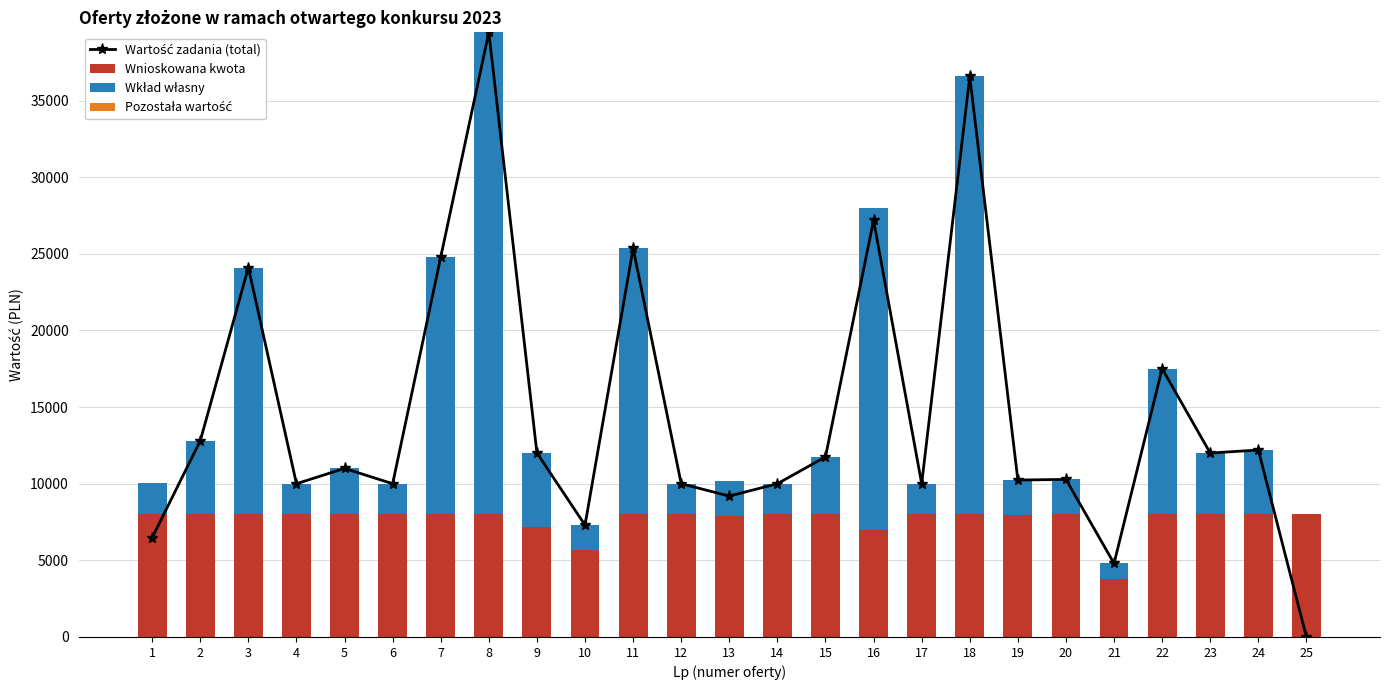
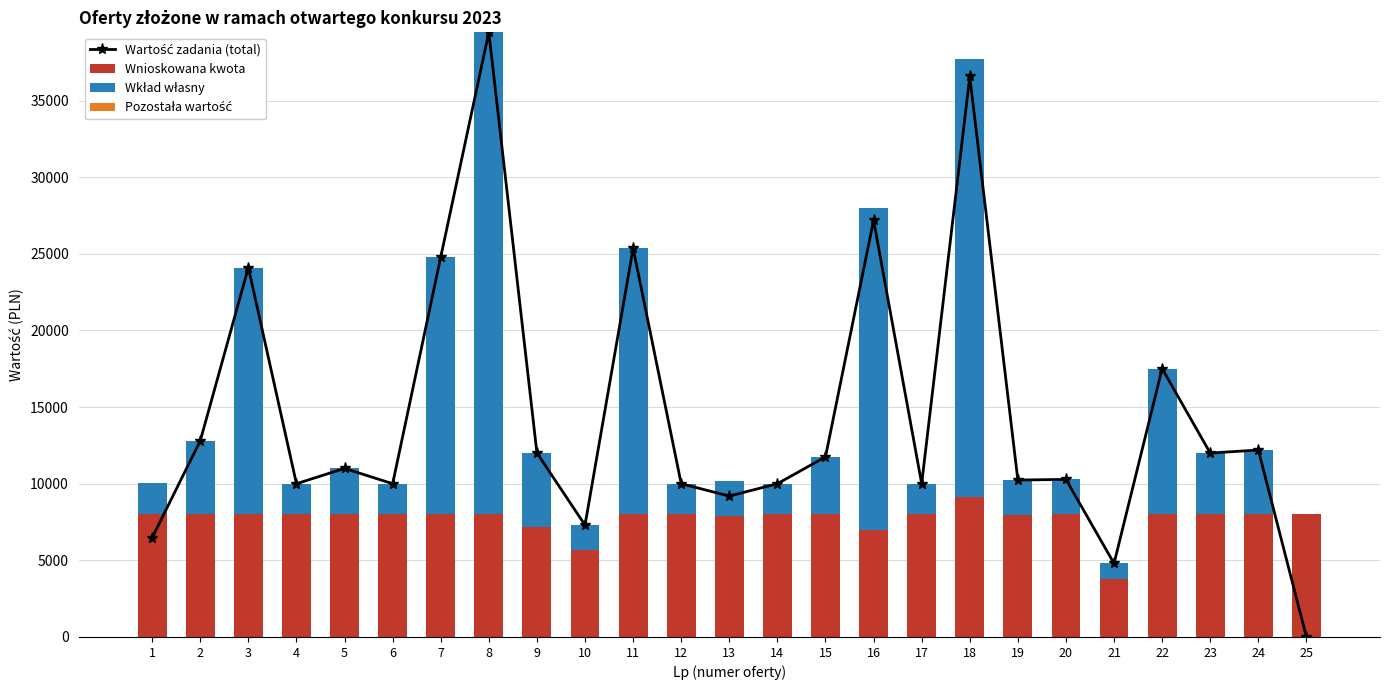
Wnioskowana kwota, 18: 8000 -> 9200
